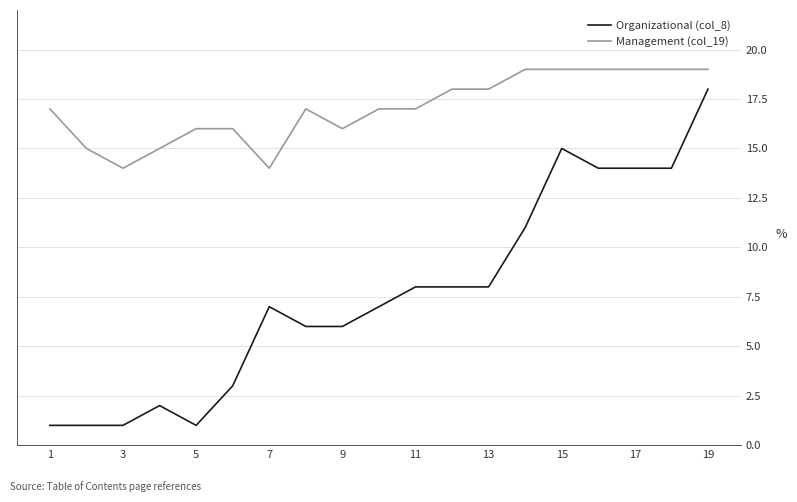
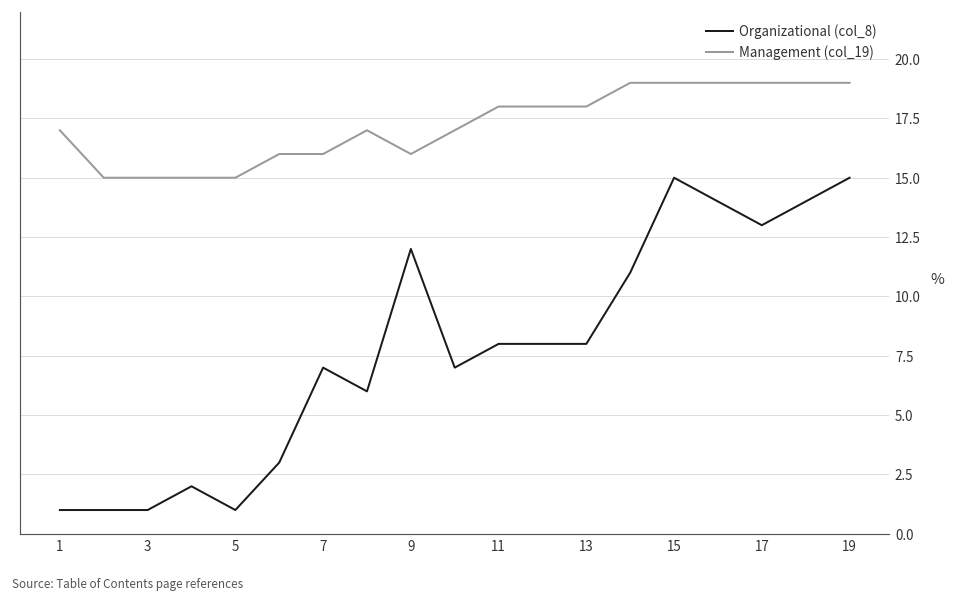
Management (col_19), 3: 14 -> 15
Management (col_19), 5: 16 -> 15
Management (col_19), 7: 14 -> 16
Organizational (col_8), 9: 6 -> 12
Management (col_19), 11: 17 -> 18
Organizational (col_8), 17: 14 -> 13
Organizational (col_8), 19: 18 -> 15
